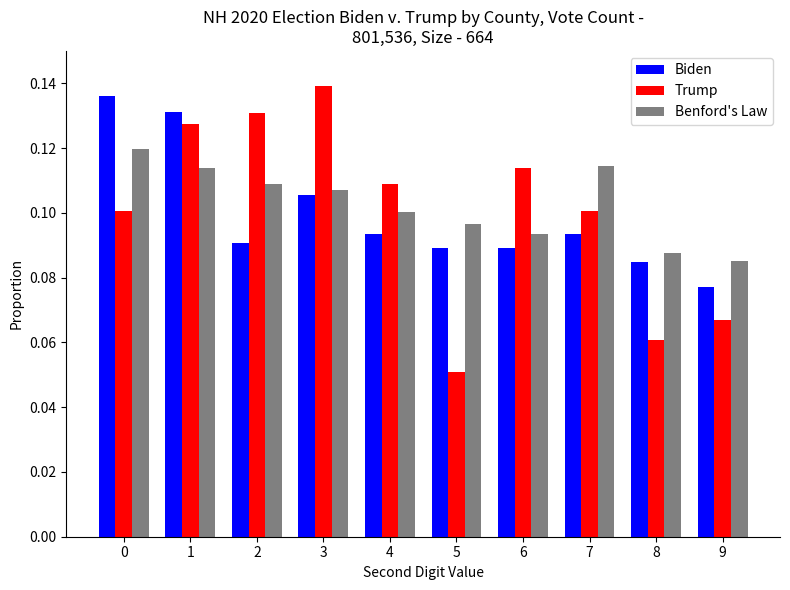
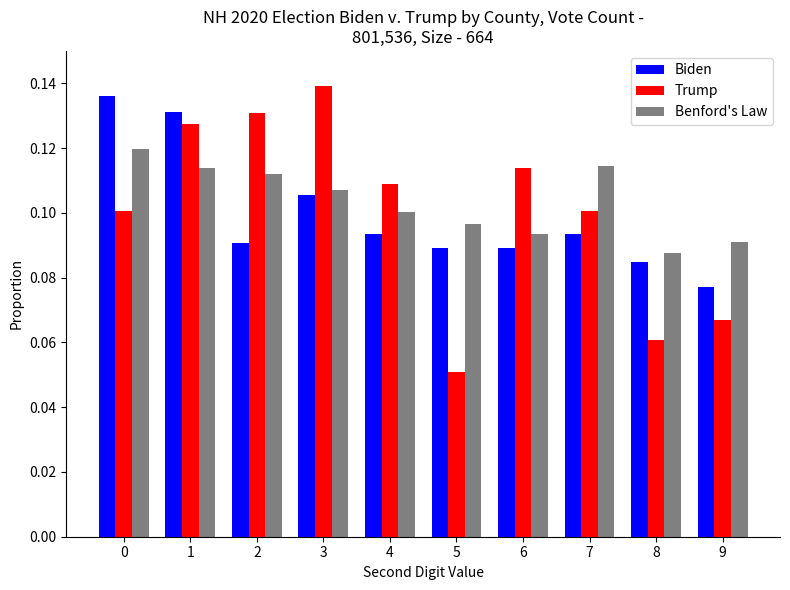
Benford's Law, 2: 0.109 -> 0.112
Benford's Law, 9: 0.085 -> 0.091
